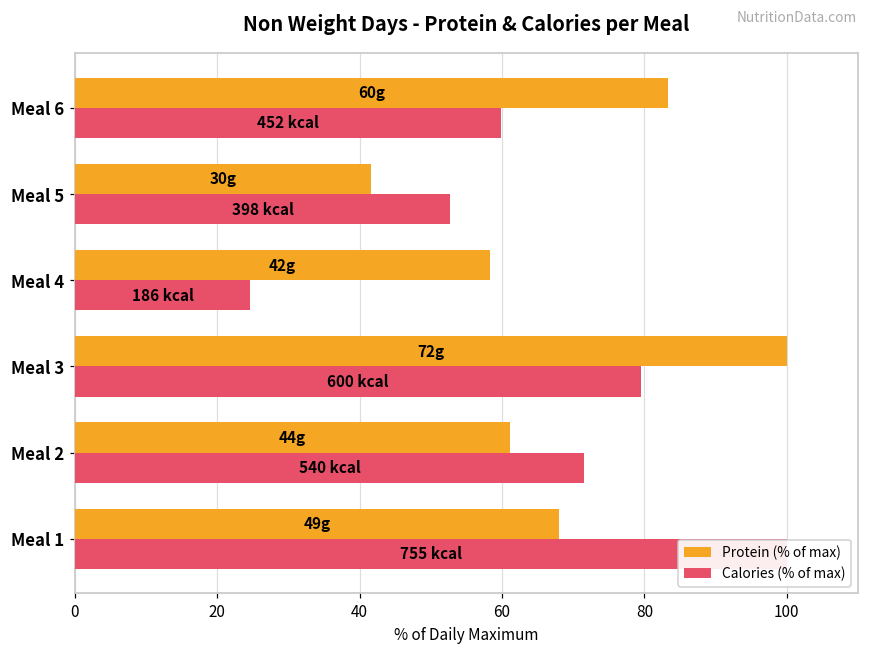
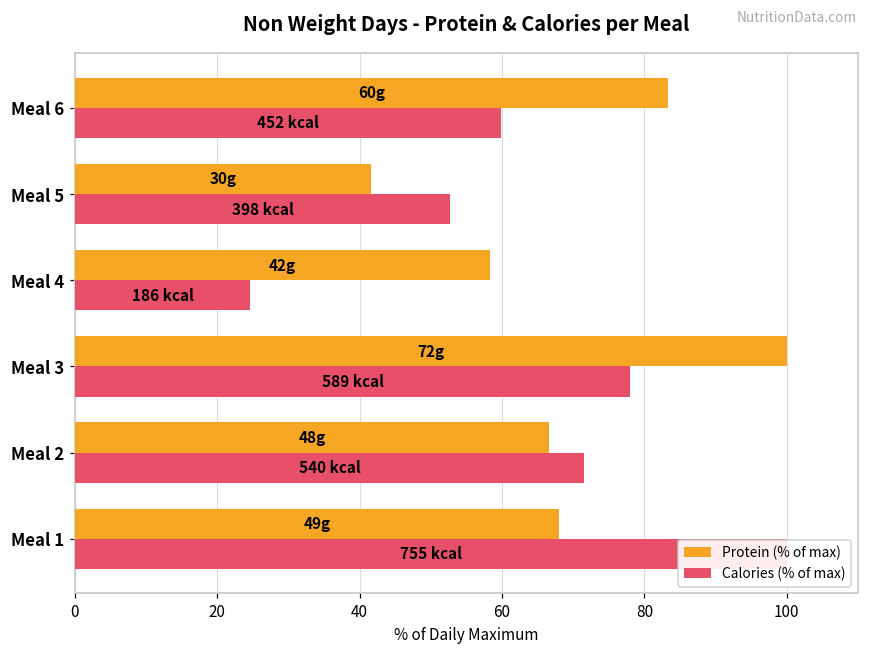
Calories (% of max), Meal 3: 600 -> 589
Protein (% of max), Meal 2: 44g -> 48g
